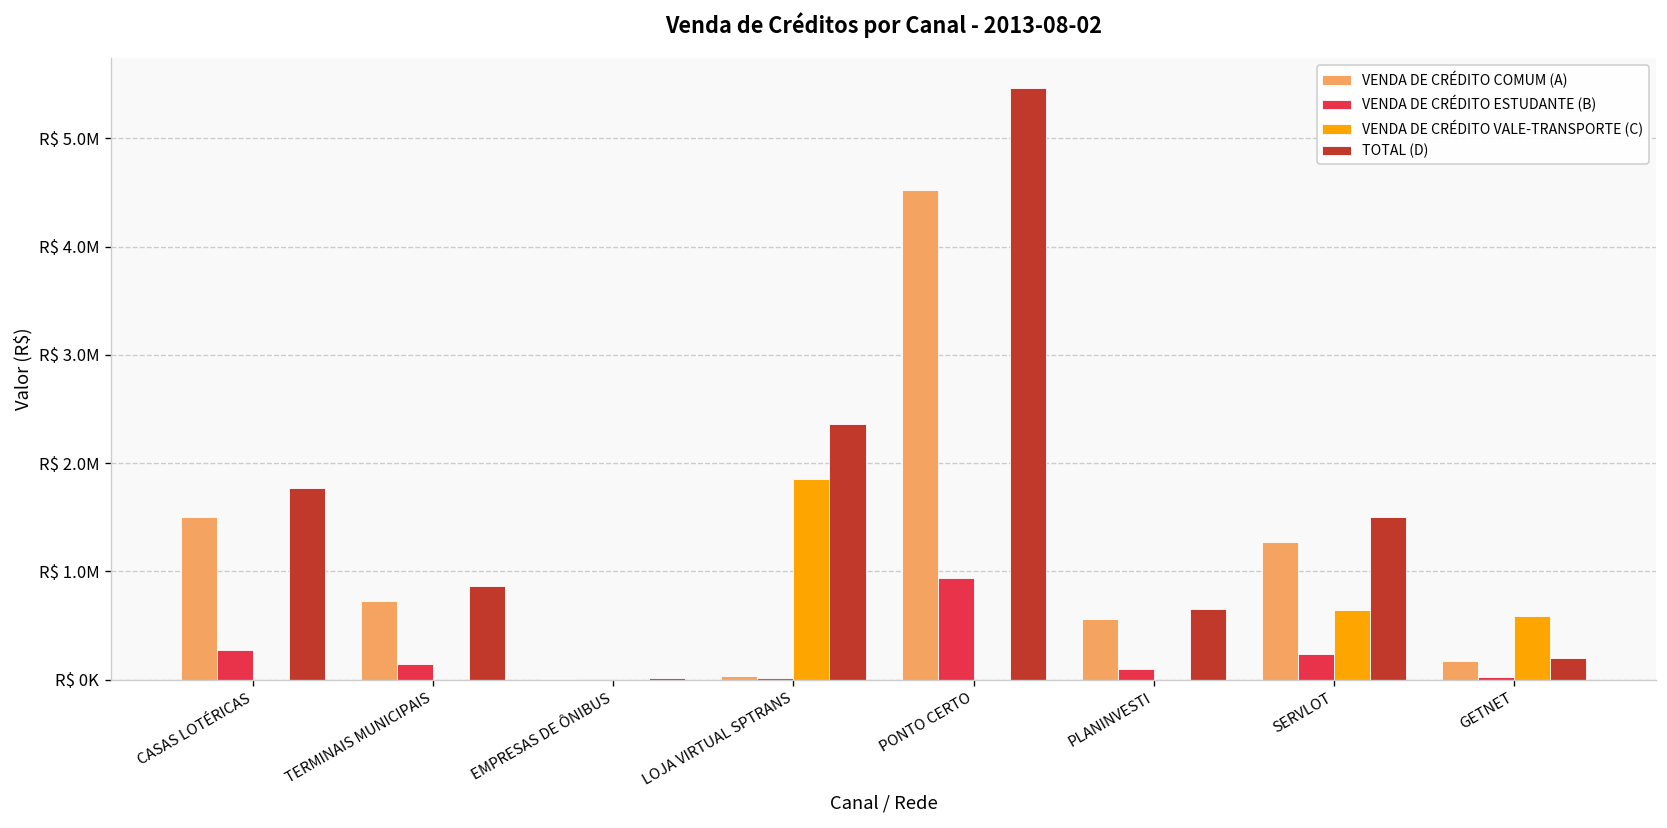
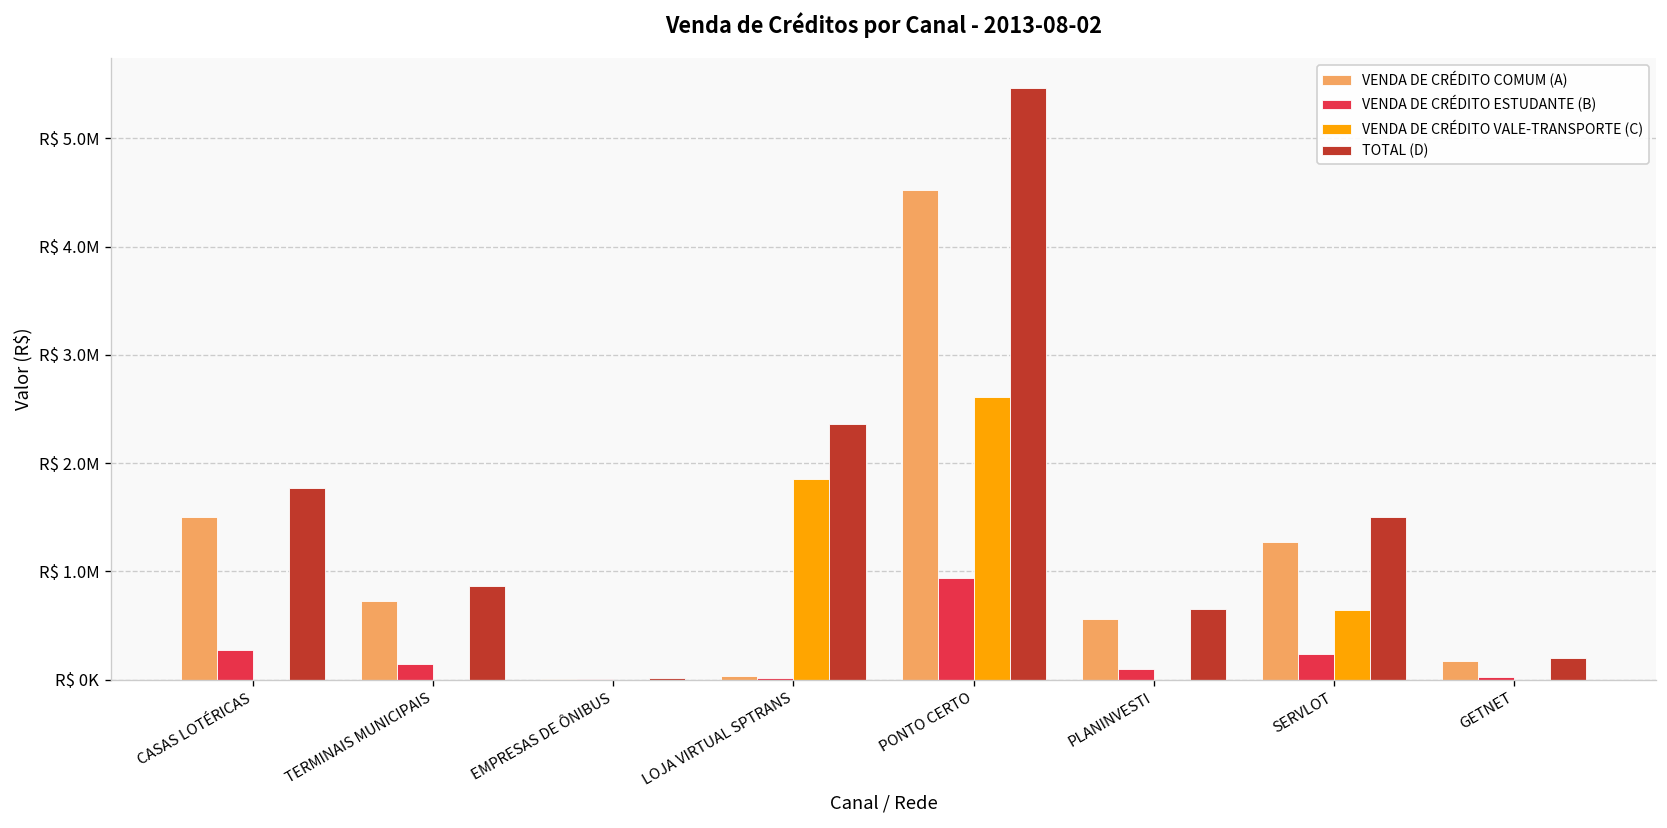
VENDA DE CRÉDITO VALE-TRANSPORTE (C), PONTO CERTO: R$ 0 -> R$ 2600000
VENDA DE CRÉDITO VALE-TRANSPORTE (C), GETNET: R$ 600000 -> R$ 0
